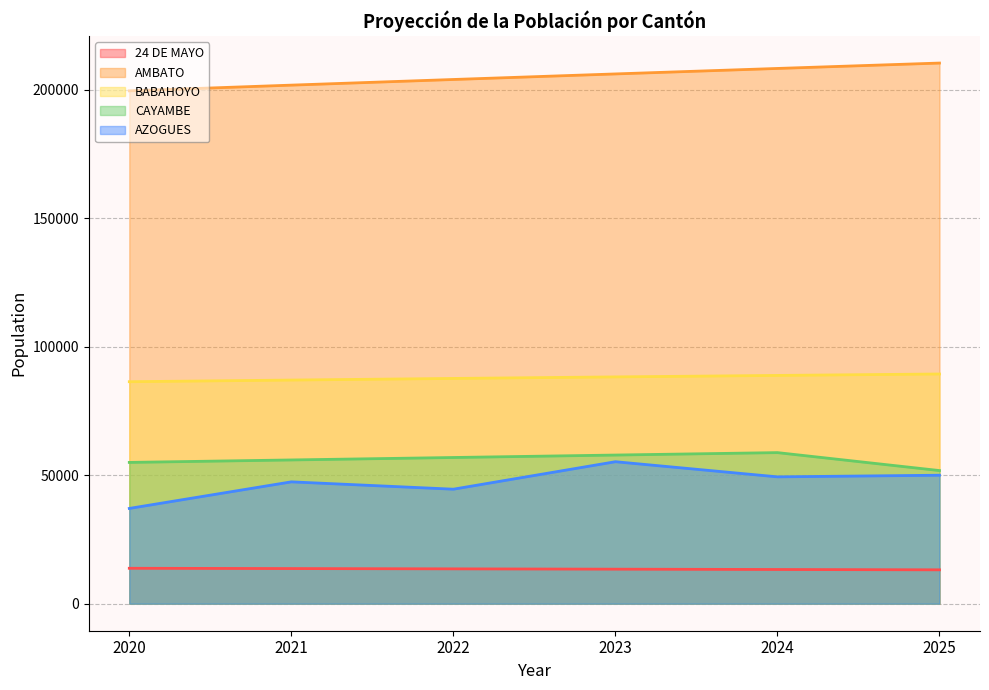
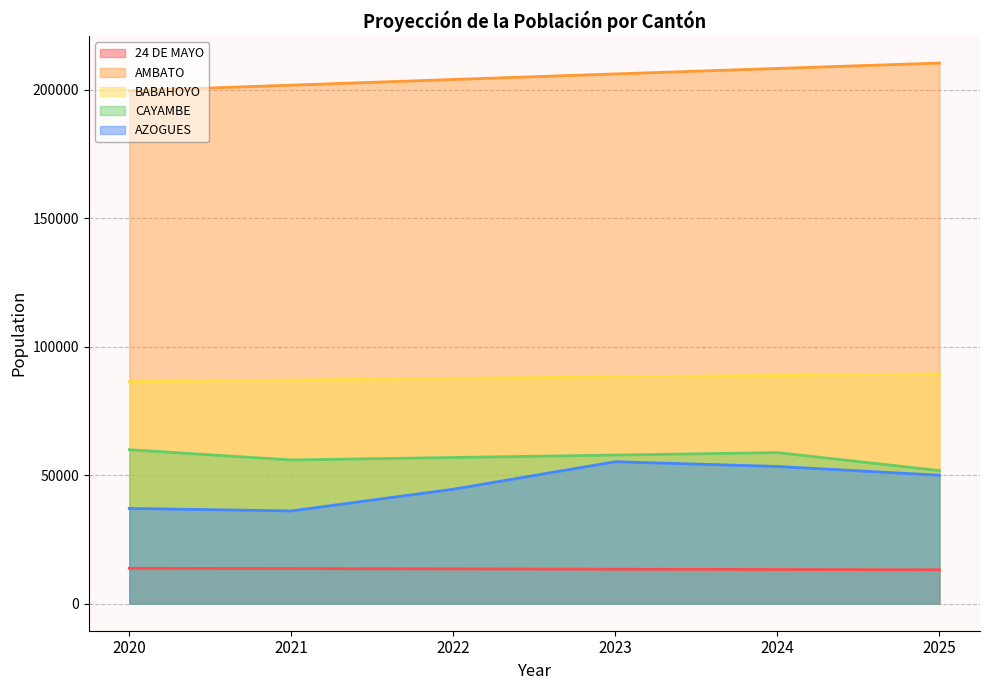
CAYAMBE, 2020: 55000 -> 60000
AZOGUES, 2021: 47000 -> 36000
AZOGUES, 2024: 49000 -> 53000
